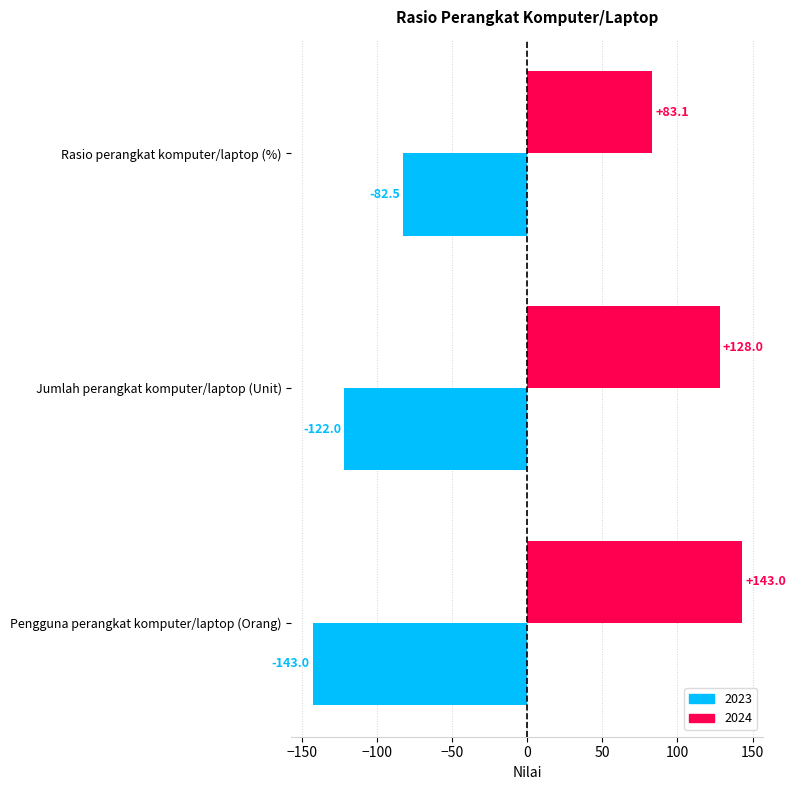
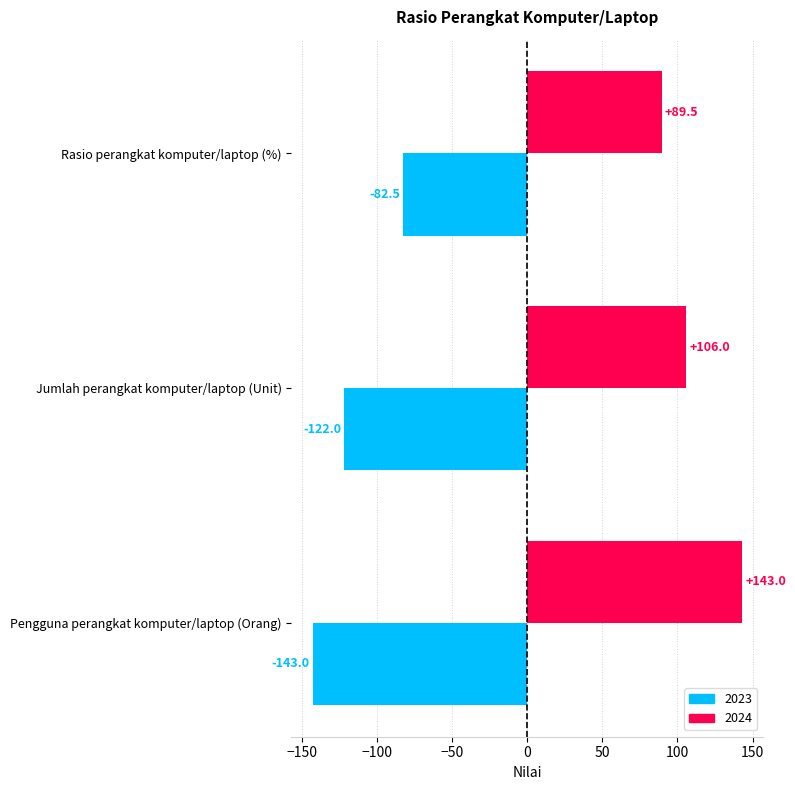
2024, Rasio perangkat komputer/laptop (%): +83.1 -> +89.5
2024, Jumlah perangkat komputer/laptop (Unit): +128.0 -> +106.0
